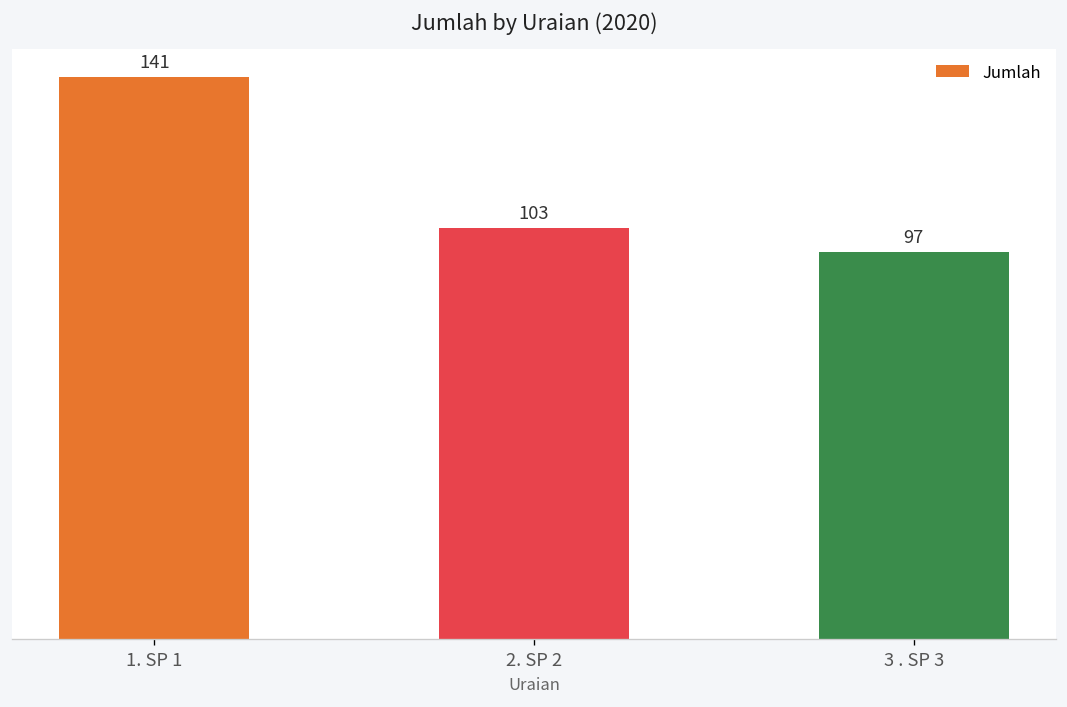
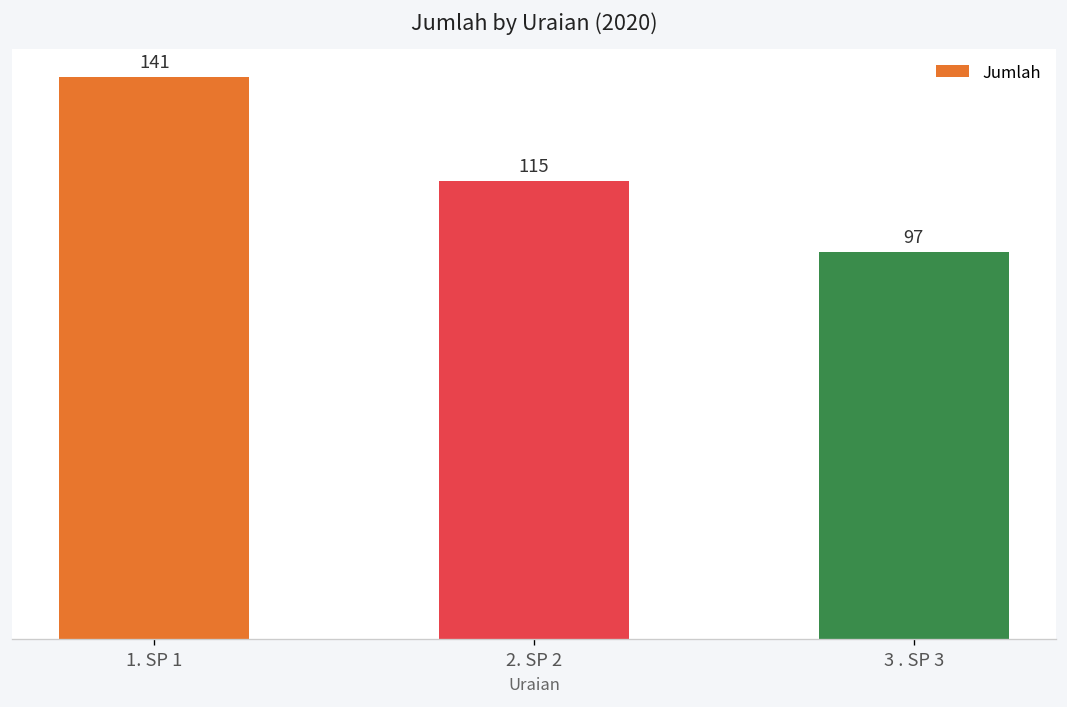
2. SP 2: 103 -> 115
